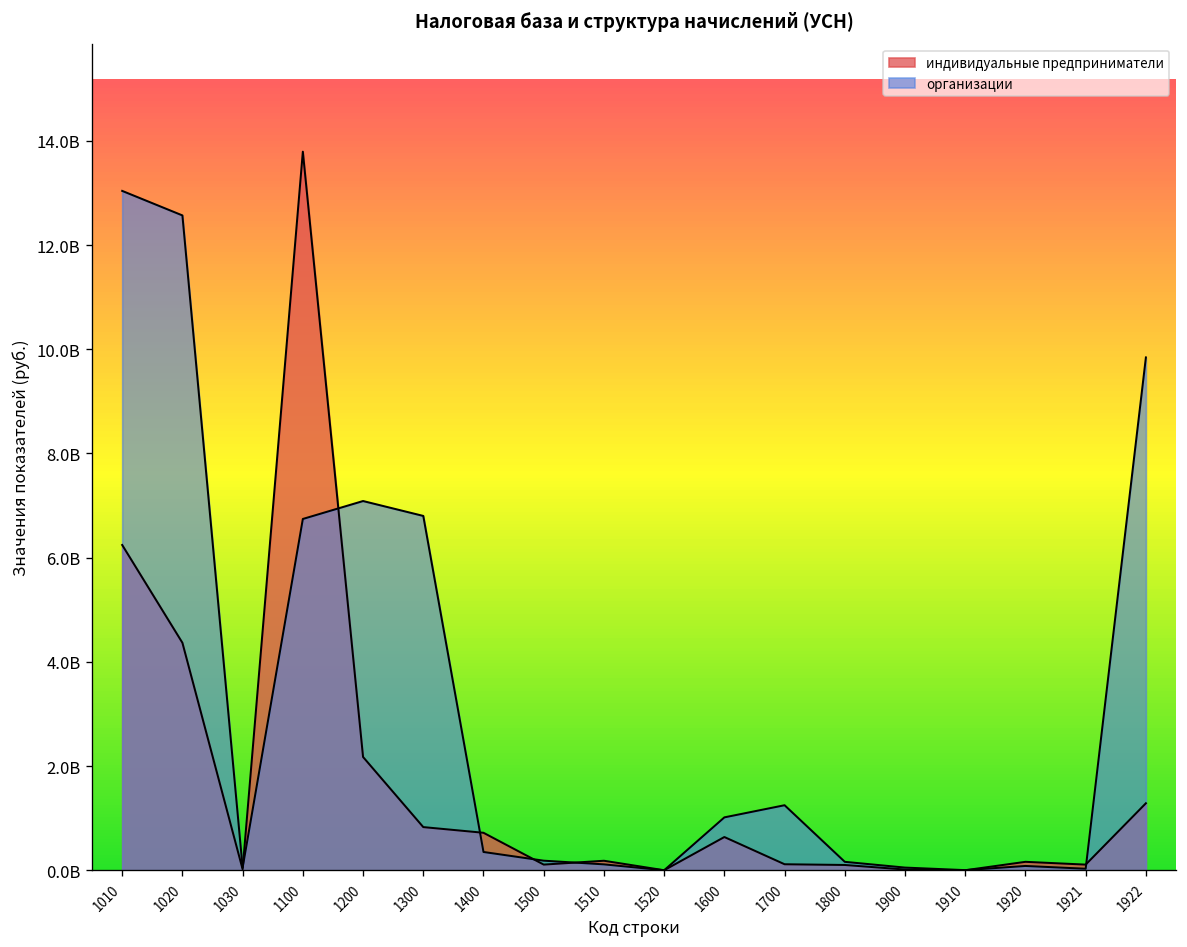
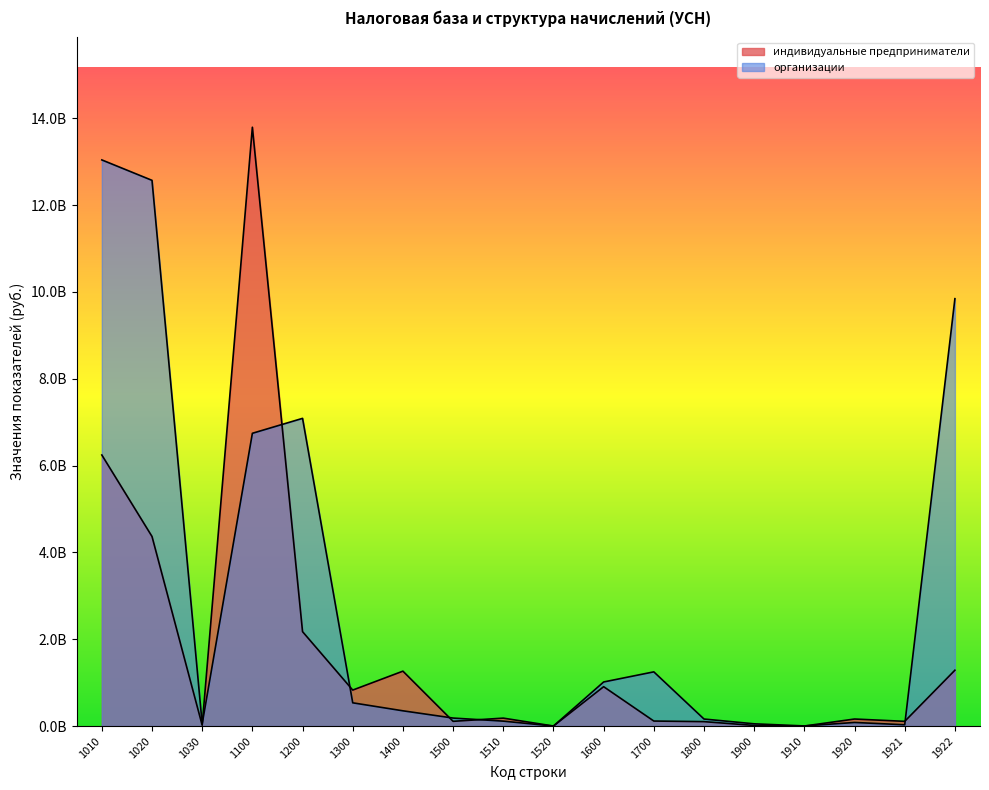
организации, 1300: 6800000000 -> 500000000
индивидуальные предприниматели, 1400: 700000000 -> 1300000000
индивидуальные предприниматели, 1600: 600000000 -> 900000000
